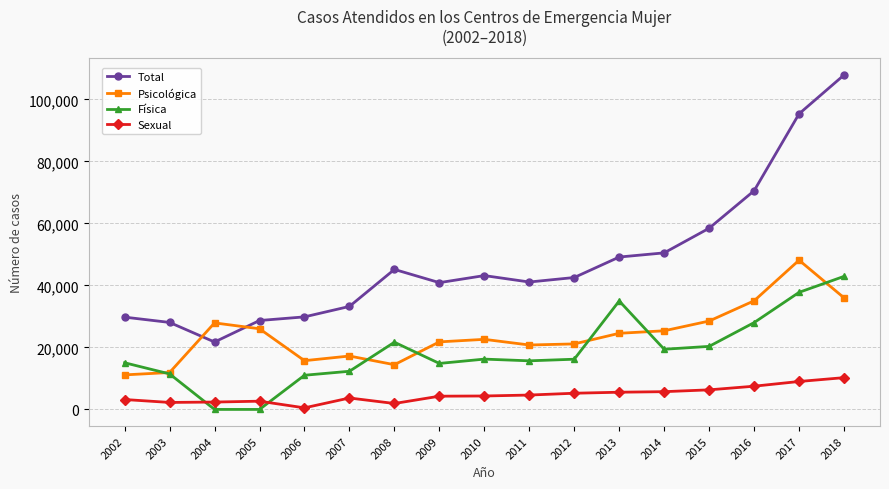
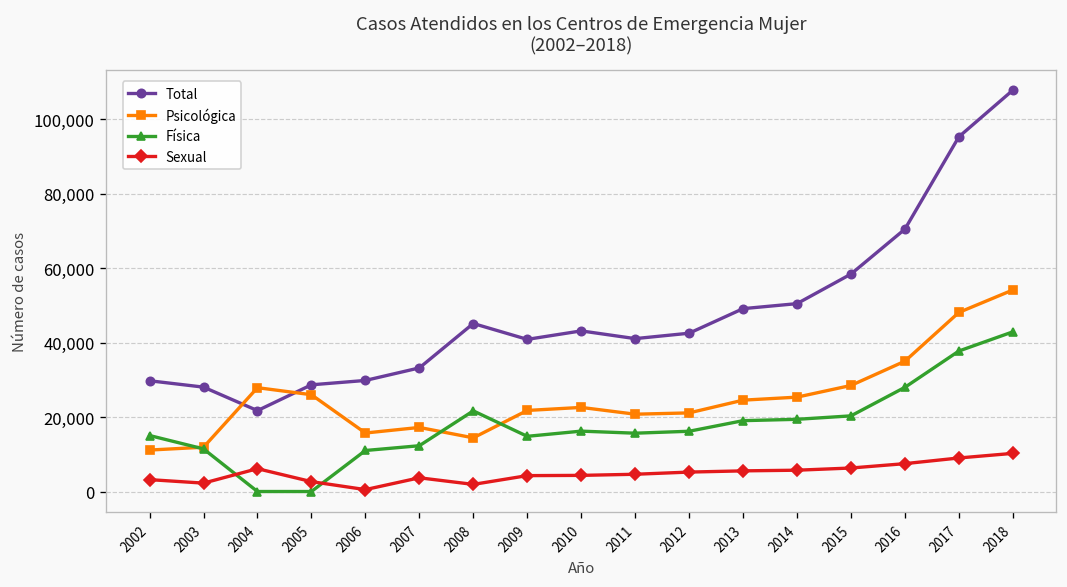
Sexual, 2004: 2,000 -> 6,000
Física, 2013: 35,000 -> 19,000
Psicológica, 2018: 36,000 -> 54,000
